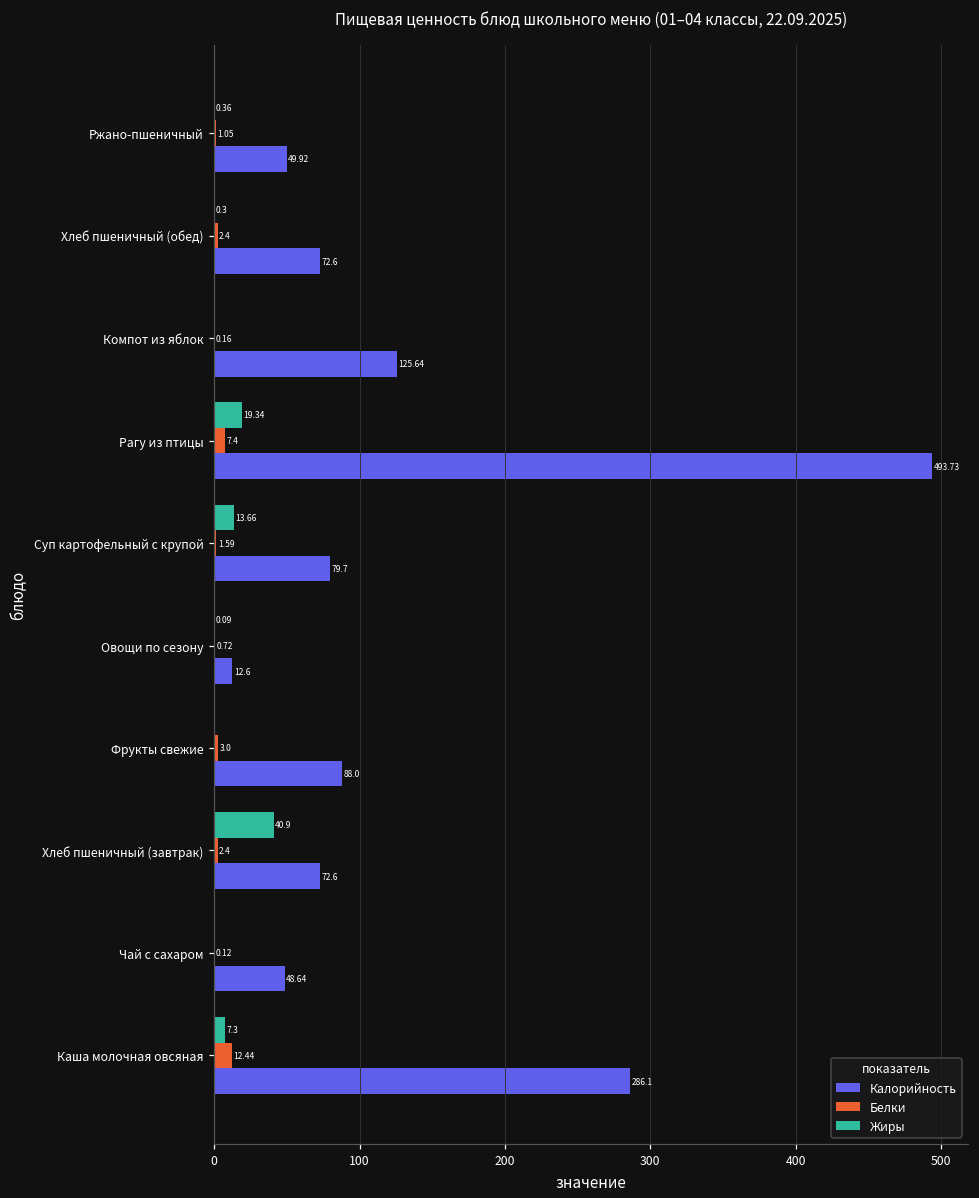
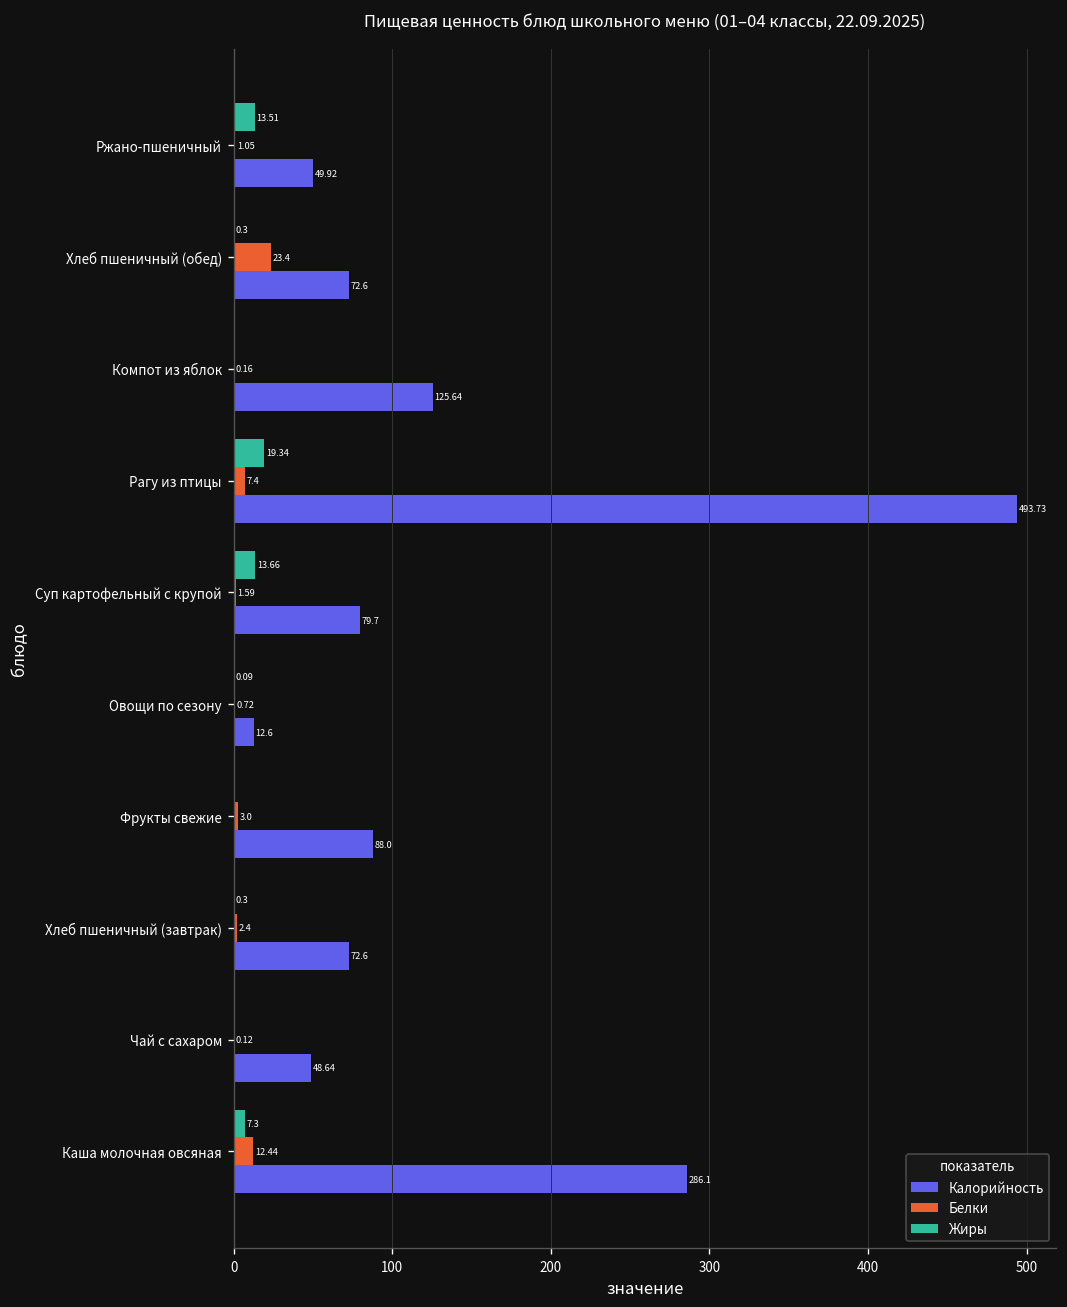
Жиры, Ржано-пшеничный: 0.36 -> 13.51
Белки, Хлеб пшеничный (обед): 2.4 -> 23.4
Жиры, Хлеб пшеничный (завтрак): 40.9 -> 0.3
